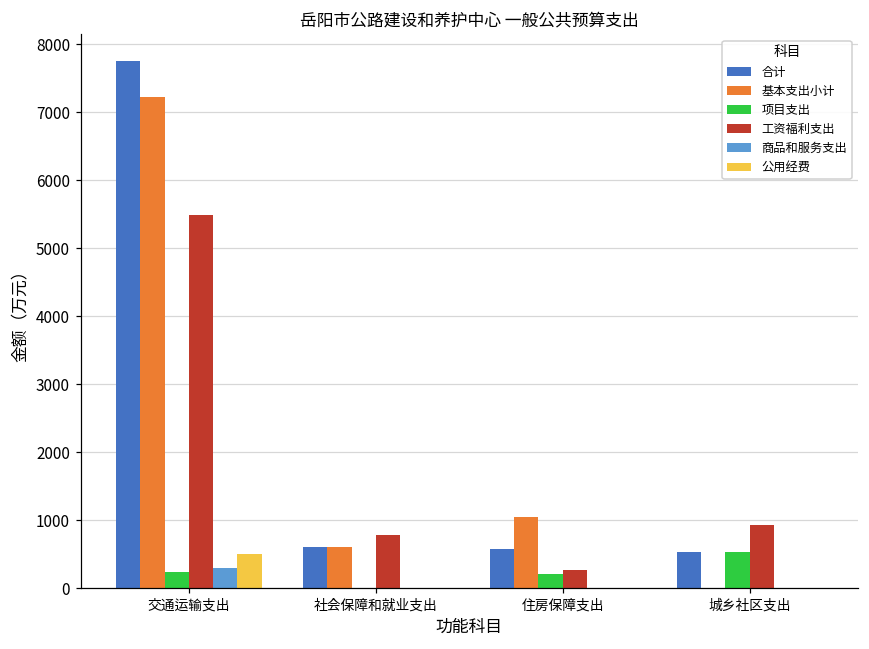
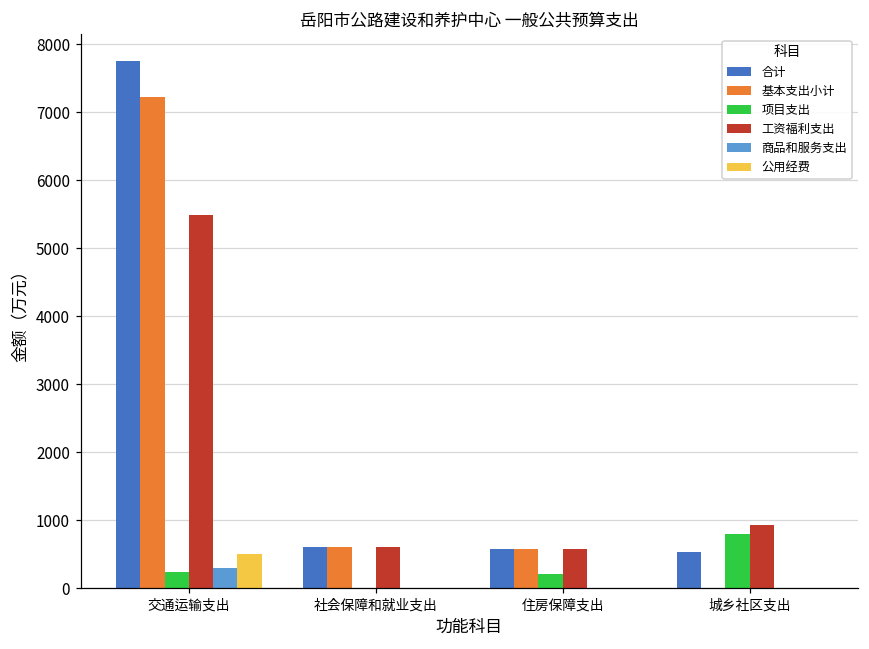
工资福利支出, 社会保障和就业支出: 800 -> 600
基本支出小计, 住房保障支出: 1100 -> 600
工资福利支出, 住房保障支出: 300 -> 600
项目支出, 城乡社区支出: 500 -> 800
